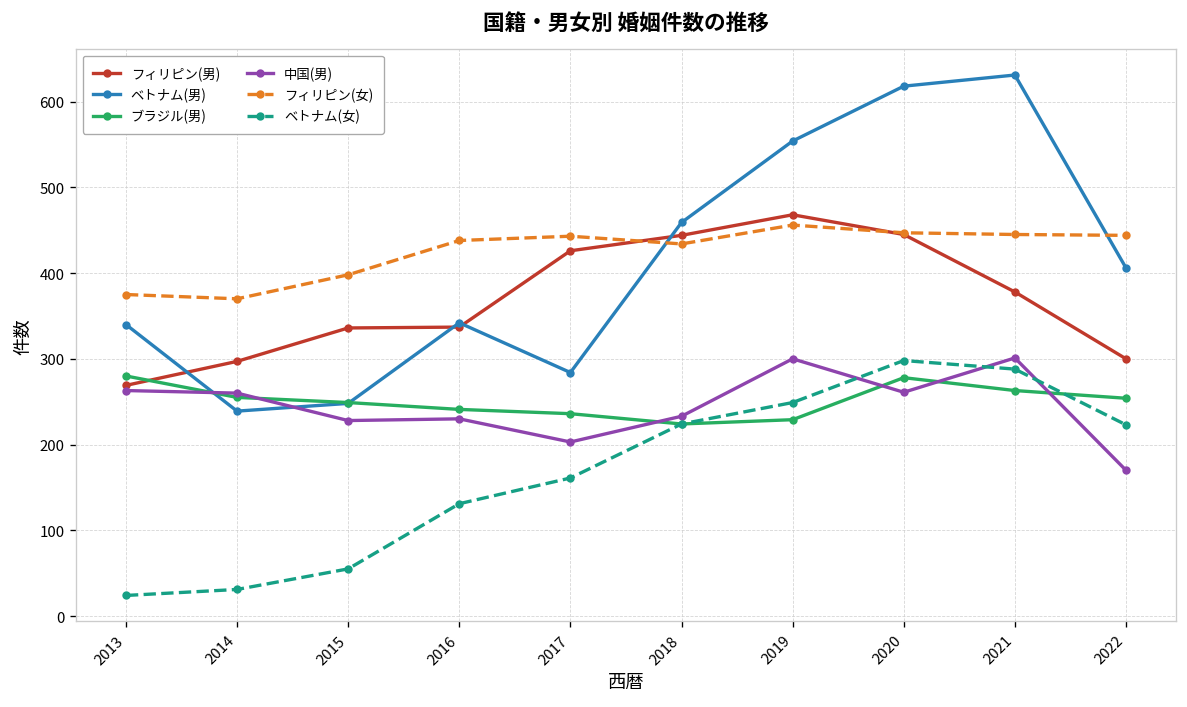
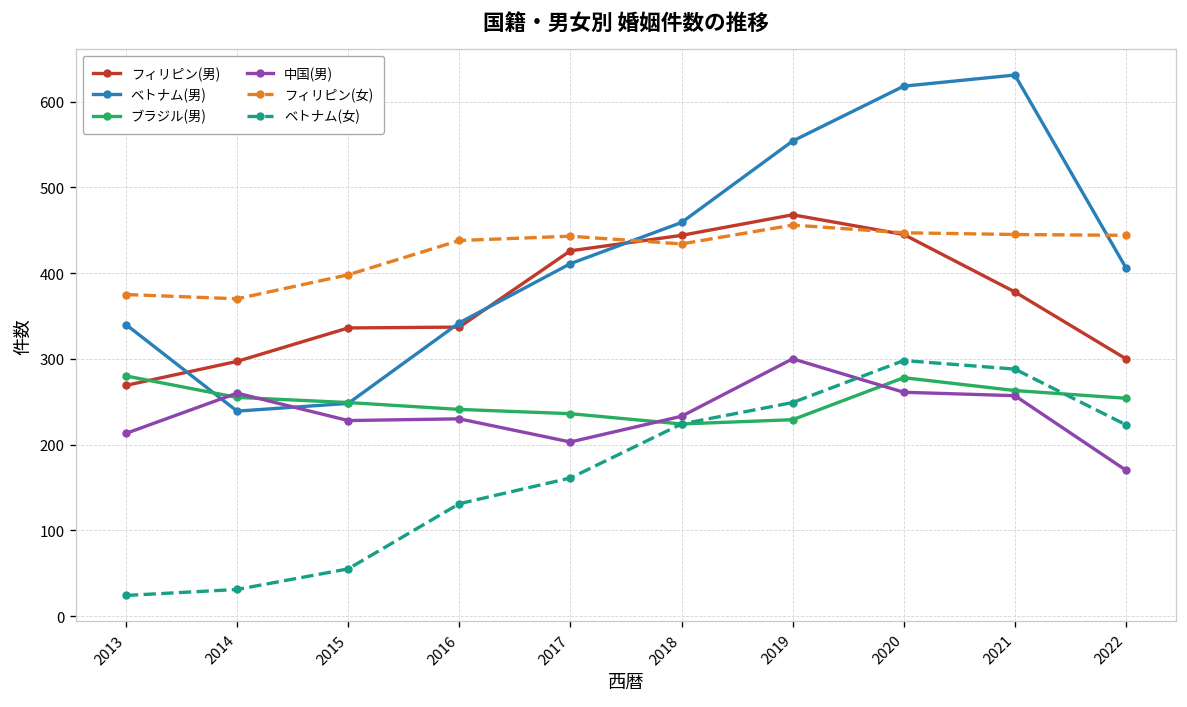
中国(男), 2013: 260 -> 210
ベトナム(男), 2017: 280 -> 410
中国(男), 2021: 300 -> 260
